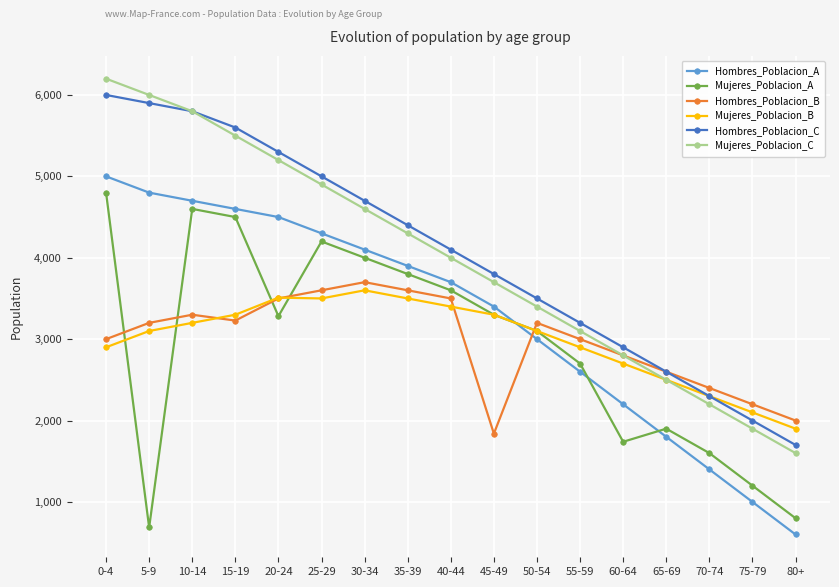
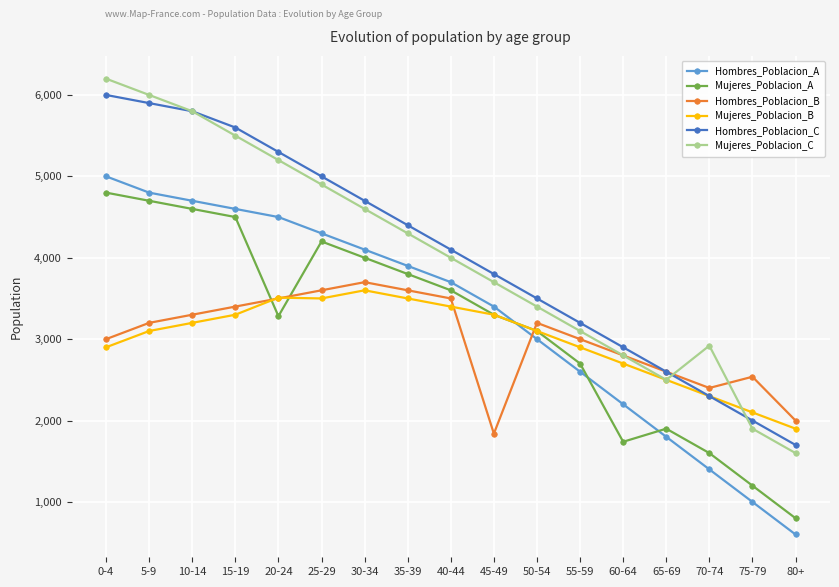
Mujeres_Poblacion_A, 5-9: 700 -> 4,700
Hombres_Poblacion_B, 15-19: 3,200 -> 3,400
Mujeres_Poblacion_C, 70-74: 2,200 -> 2,900
Hombres_Poblacion_B, 75-79: 2,200 -> 2,500
